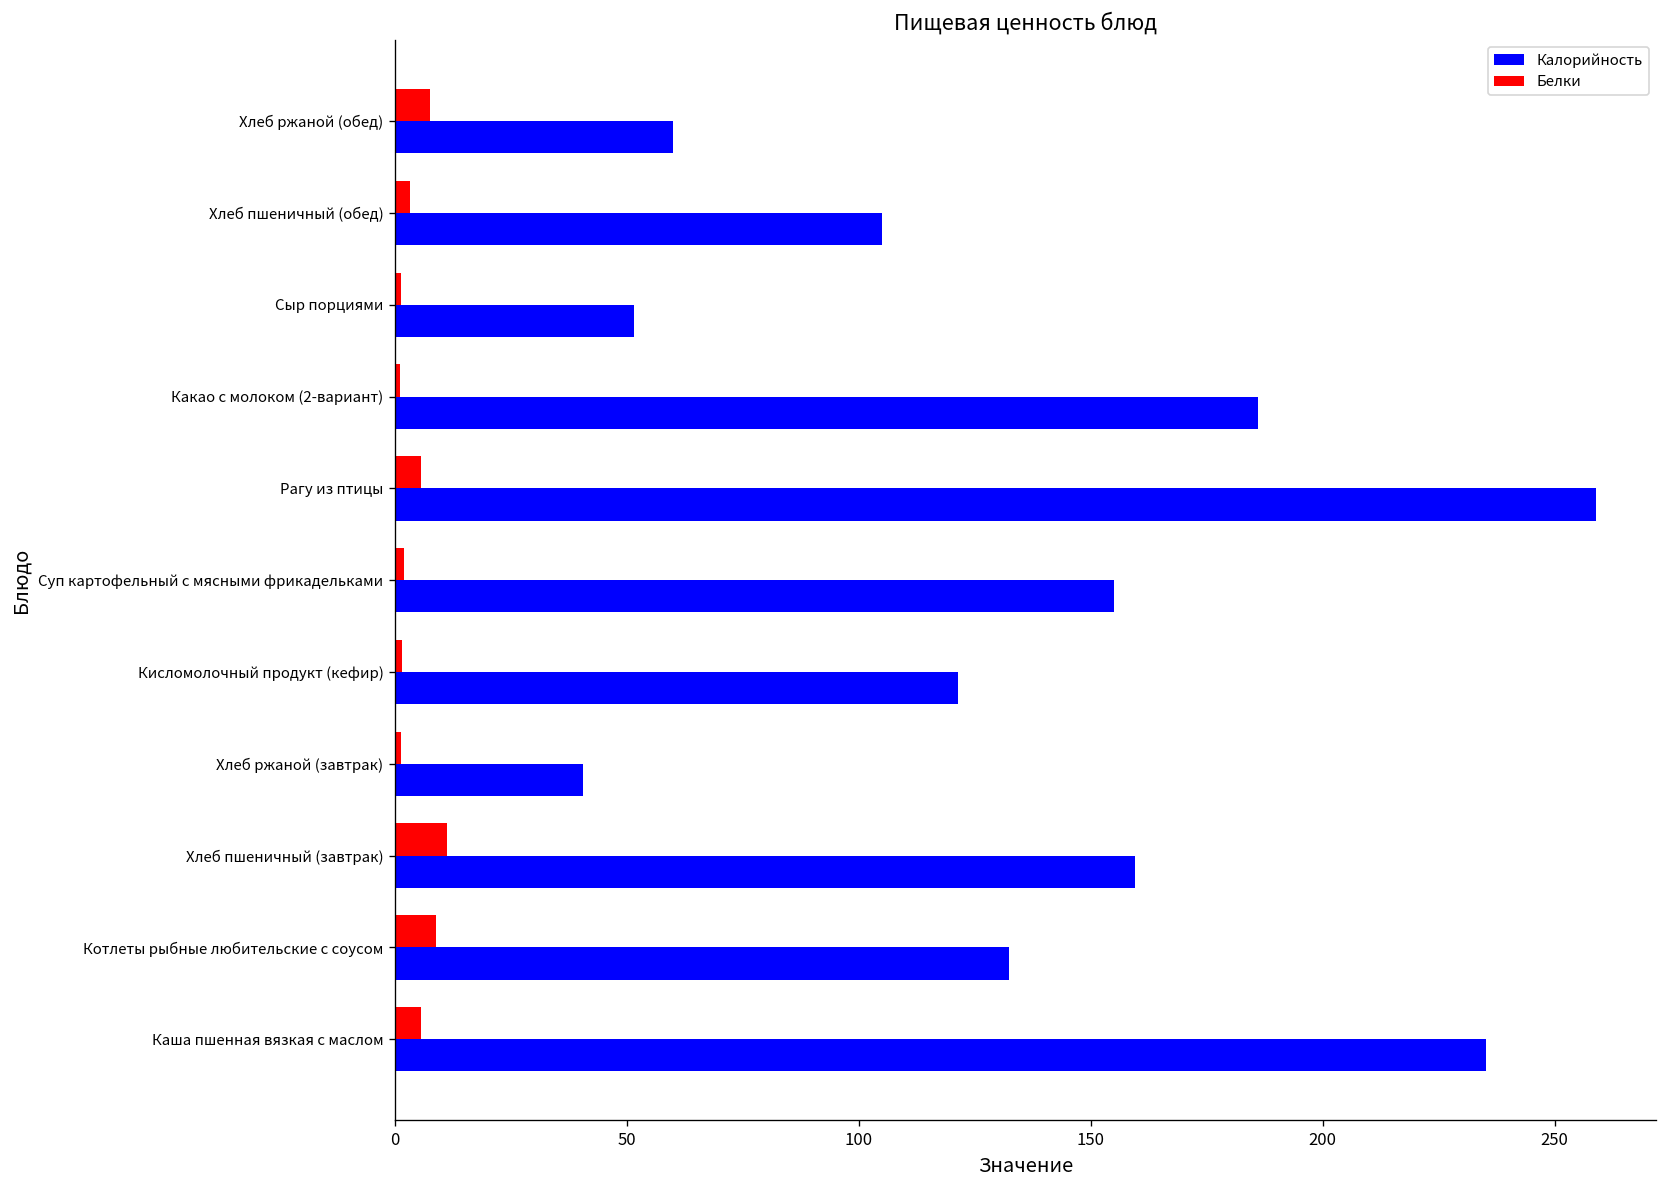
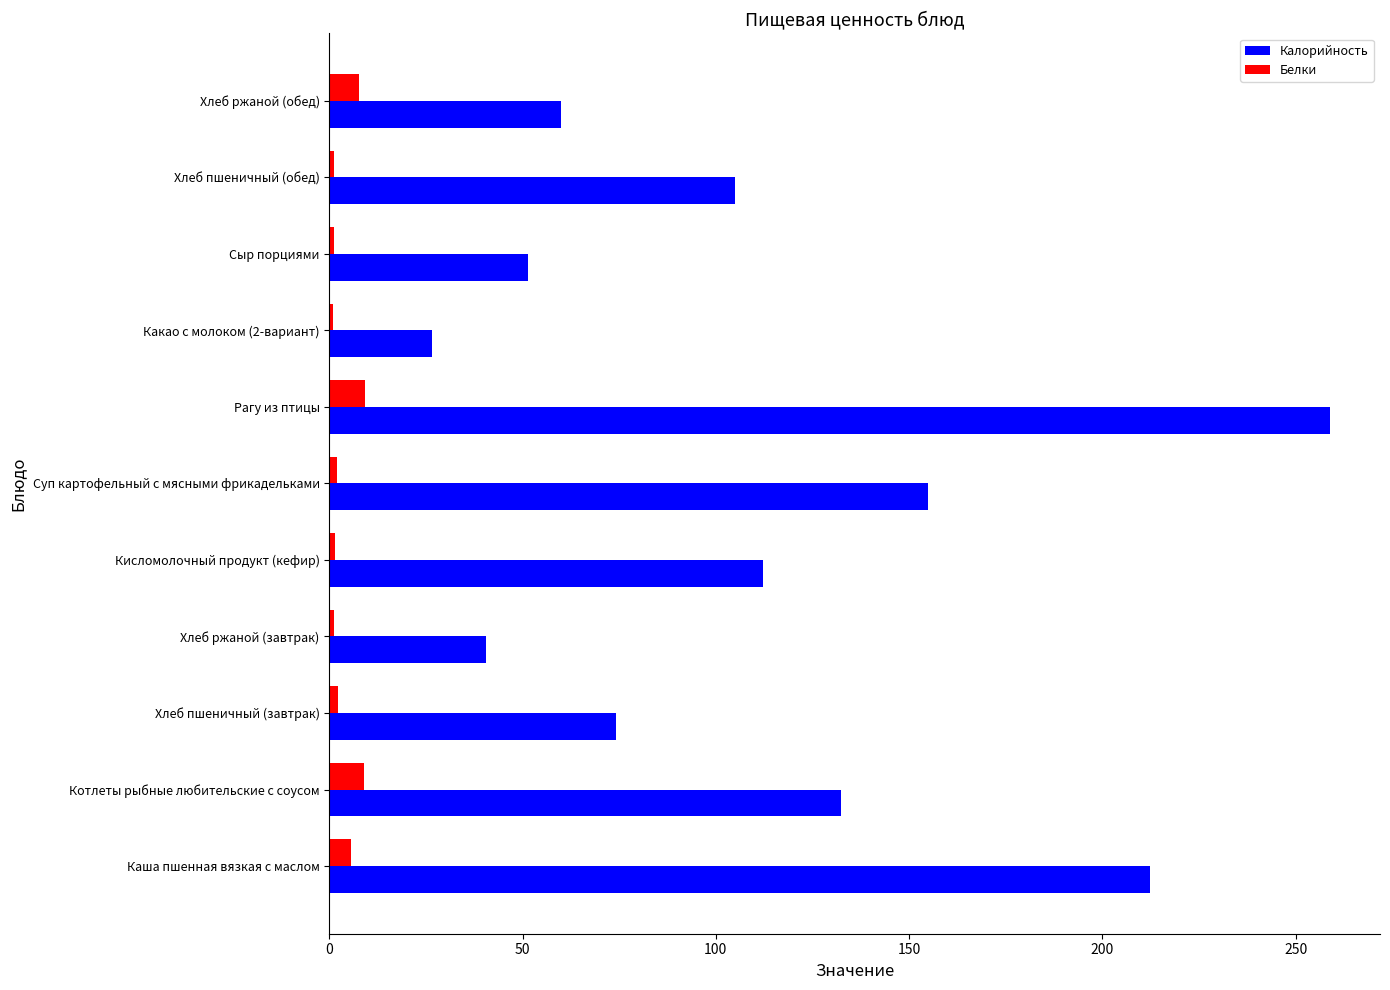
Белки, Хлеб пшеничный (обед): 3 -> 1
Калорийность, Какао с молоком (2-вариант): 186 -> 27
Белки, Рагу из птицы: 6 -> 9
Калорийность, Кисломолочный продукт (кефир): 121 -> 112
Белки, Хлеб пшеничный (завтрак): 11 -> 2
Калорийность, Хлеб пшеничный (завтрак): 159 -> 74
Калорийность, Каша пшенная вязкая с маслом: 235 -> 212
